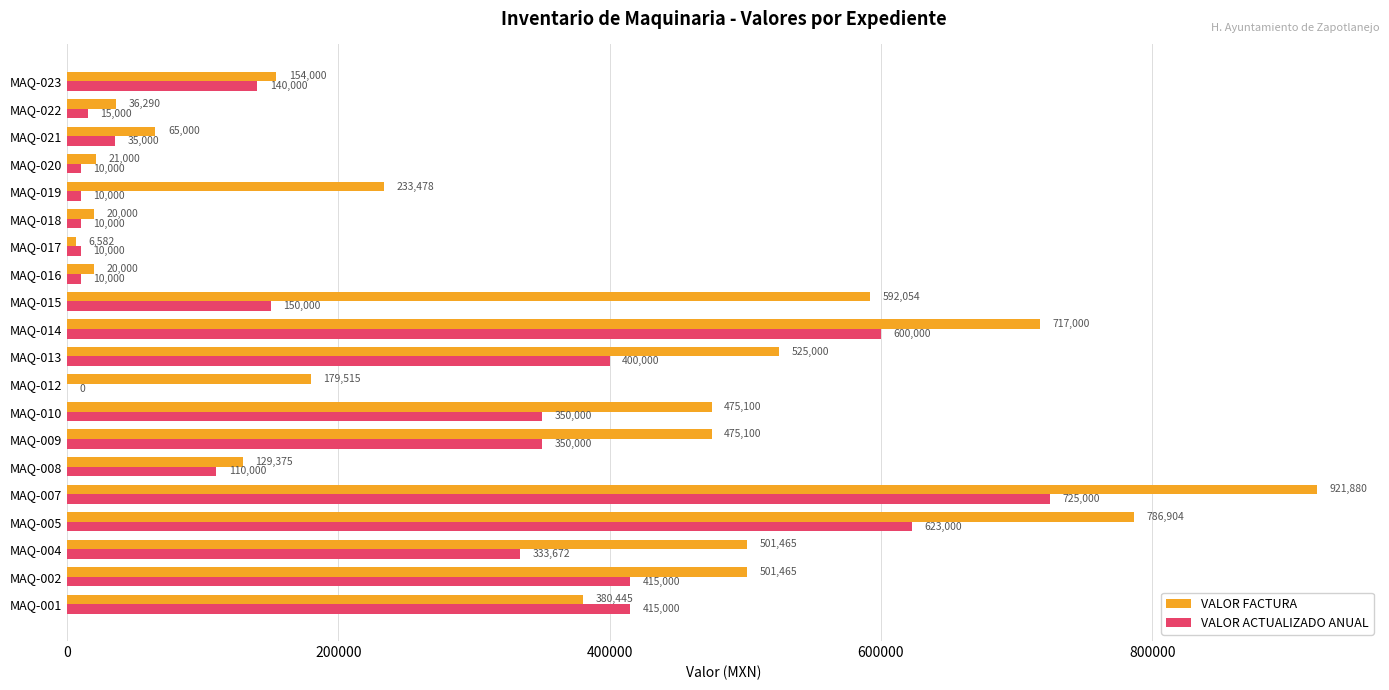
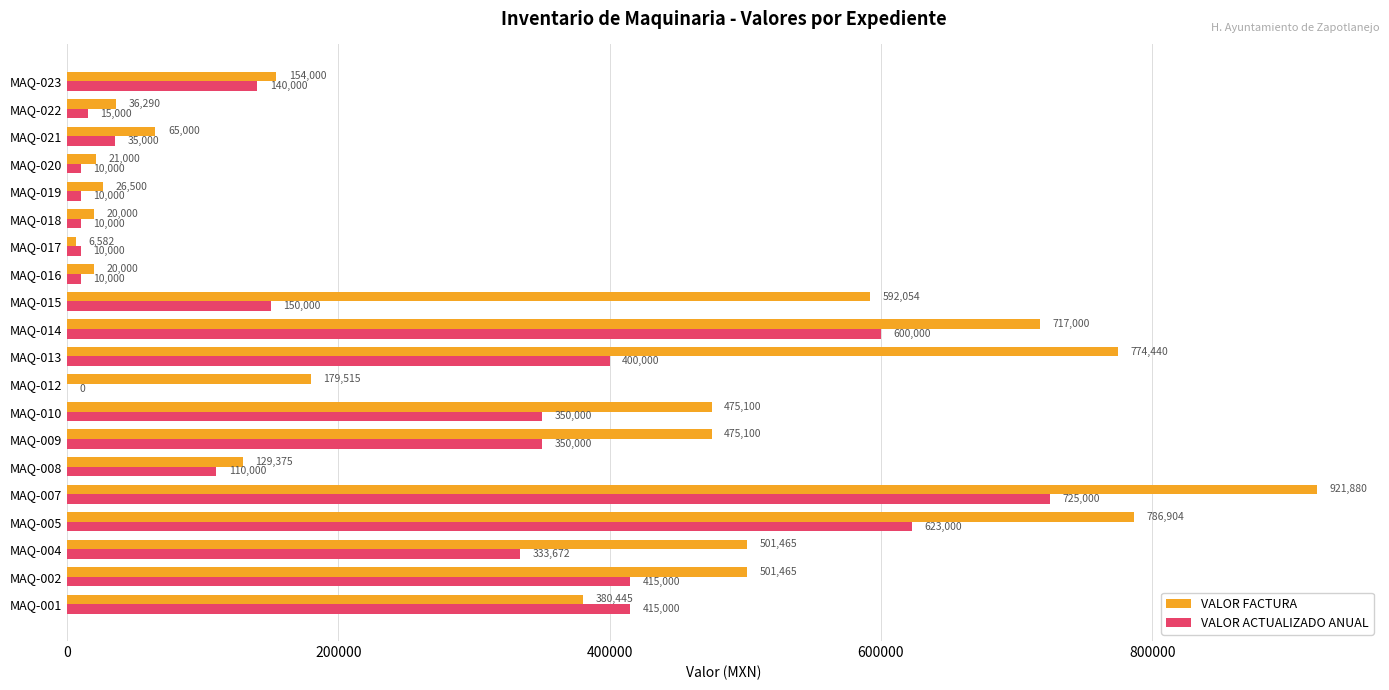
VALOR FACTURA, MAQ-019: 233,478 -> 26,500
VALOR FACTURA, MAQ-013: 525,000 -> 774,440
